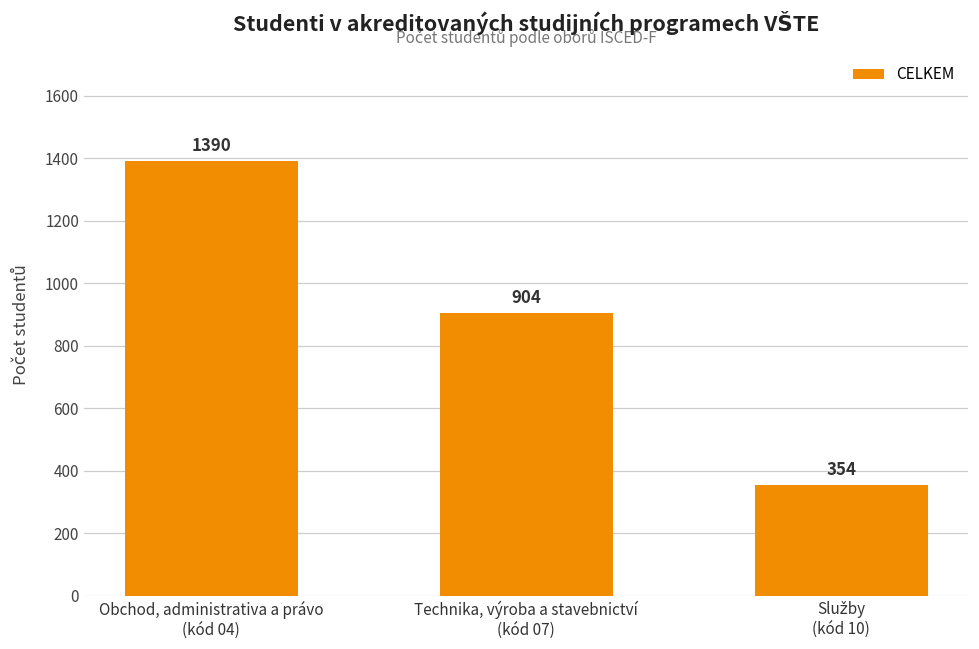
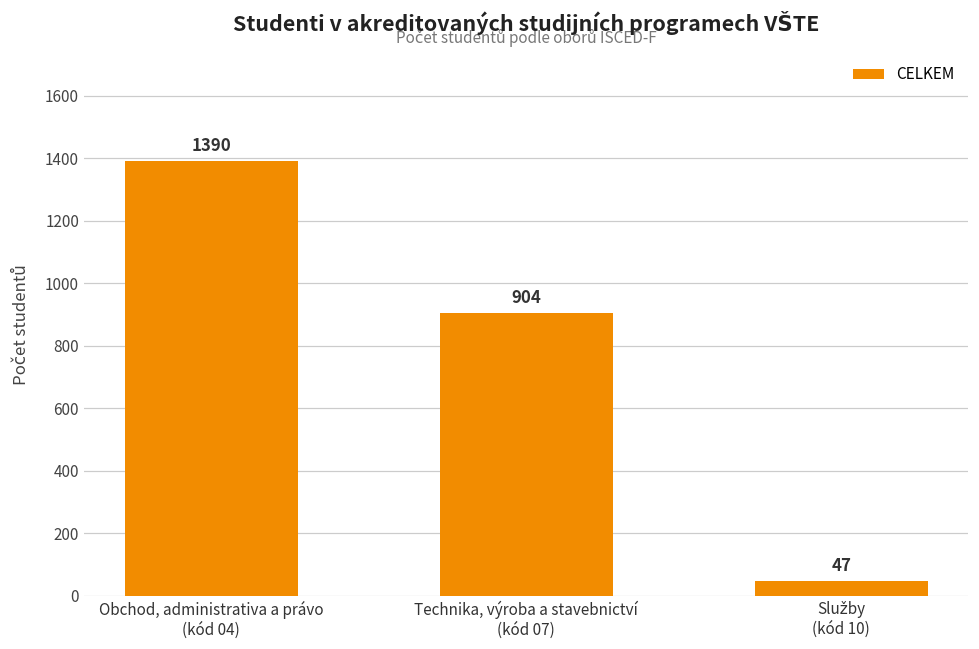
Služby (kód 10): 354 -> 47
